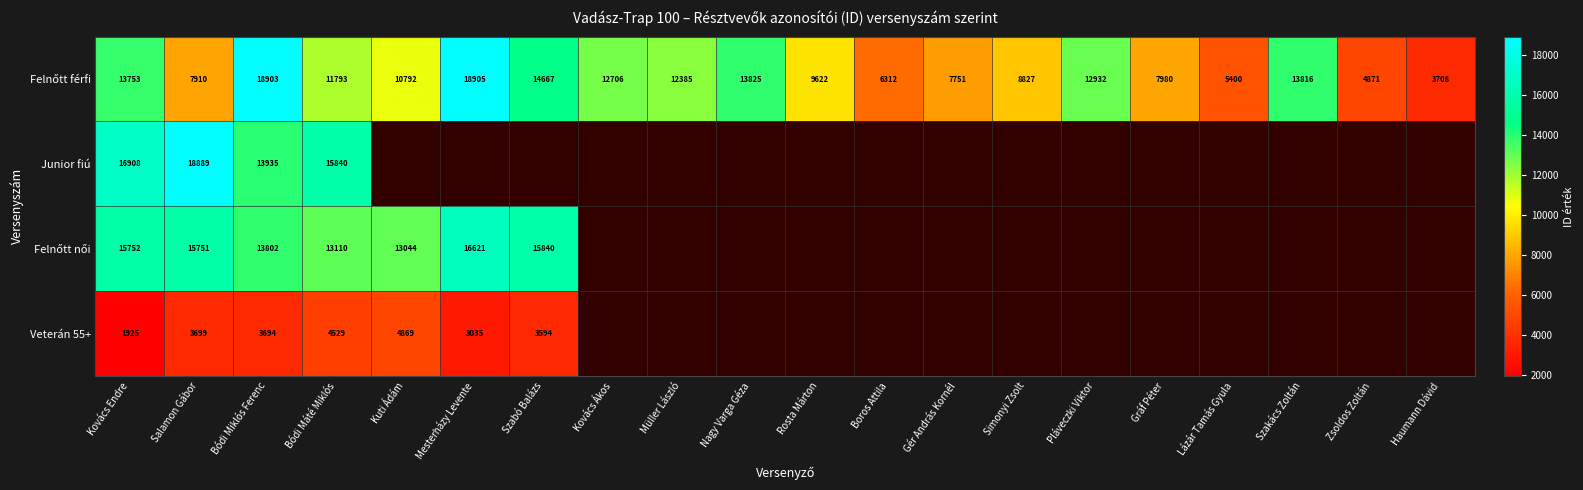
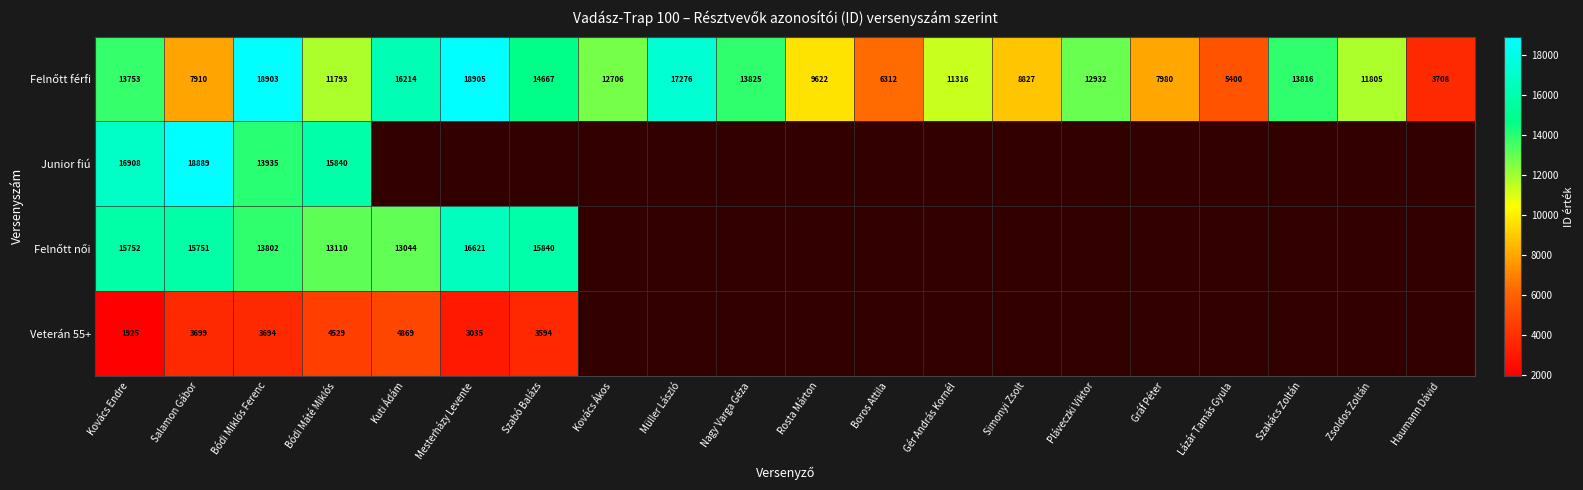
Felnőtt férfi, Kuti Ádám: 10792 -> 16214
Felnőtt férfi, Müller László: 12385 -> 17276
Felnőtt férfi, Gér András Kornél: 7751 -> 11316
Felnőtt férfi, Zsoldos Zoltán: 4871 -> 11805
